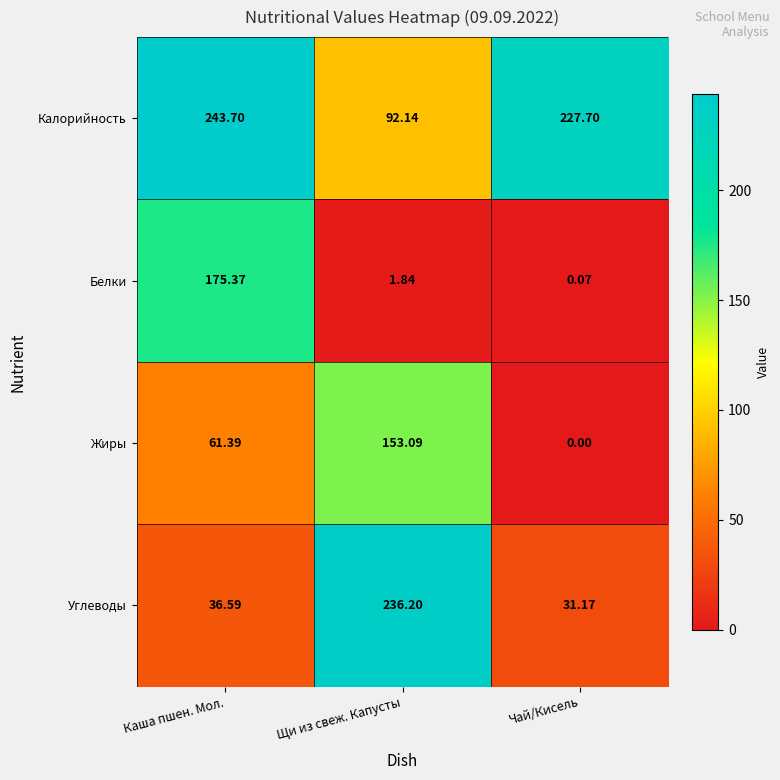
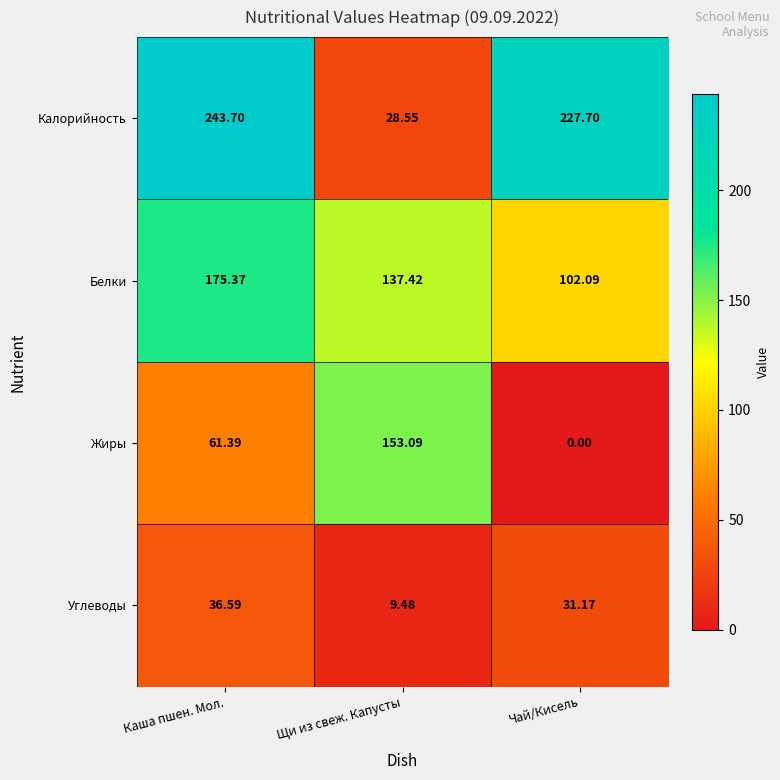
Калорийность, Щи из свеж. Капусты: 92.14 -> 28.55
Белки, Щи из свеж. Капусты: 1.84 -> 137.42
Белки, Чай/Кисель: 0.07 -> 102.09
Углеводы, Щи из свеж. Капусты: 236.20 -> 9.48
